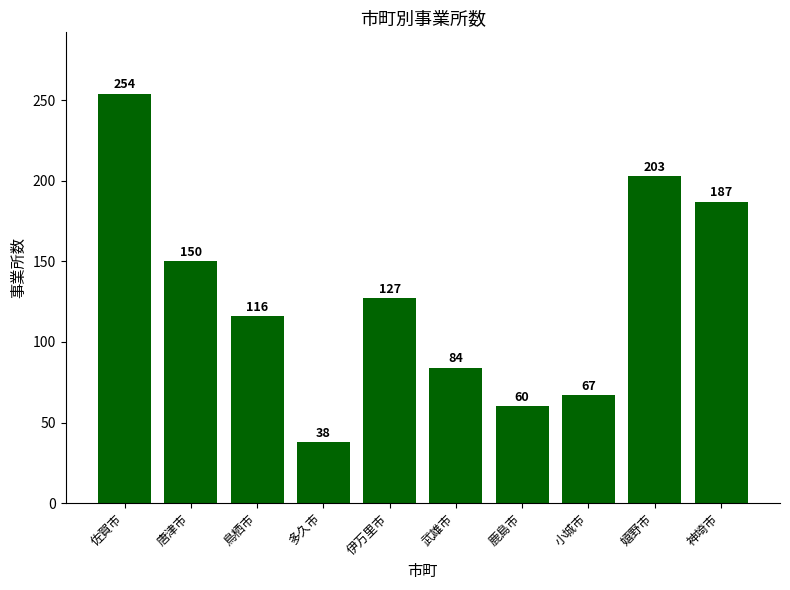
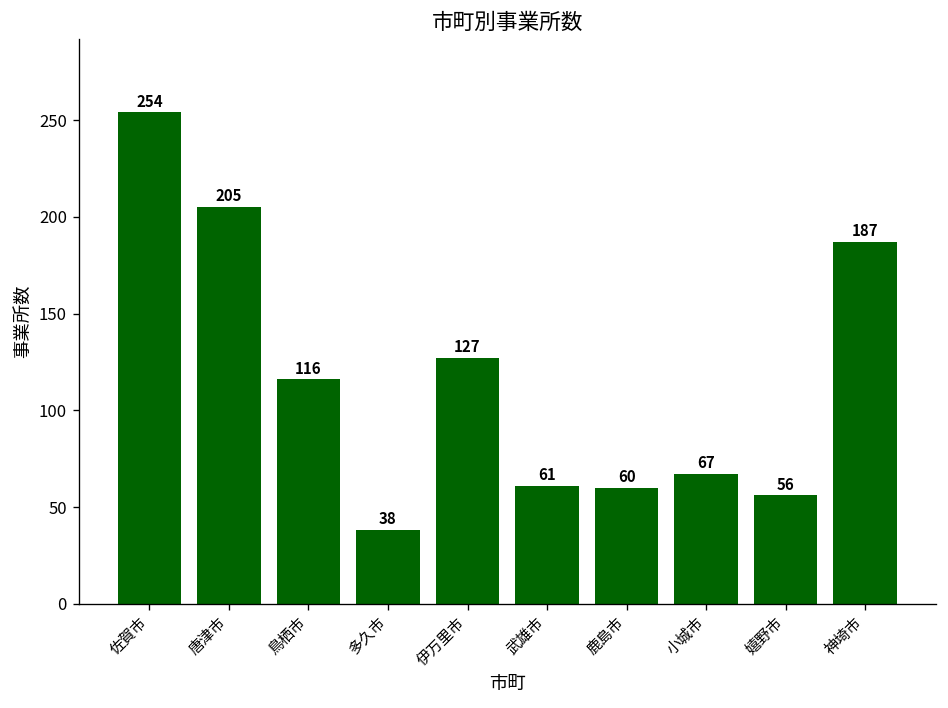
唐津市: 150 -> 205
武雄市: 84 -> 61
嬉野市: 203 -> 56
